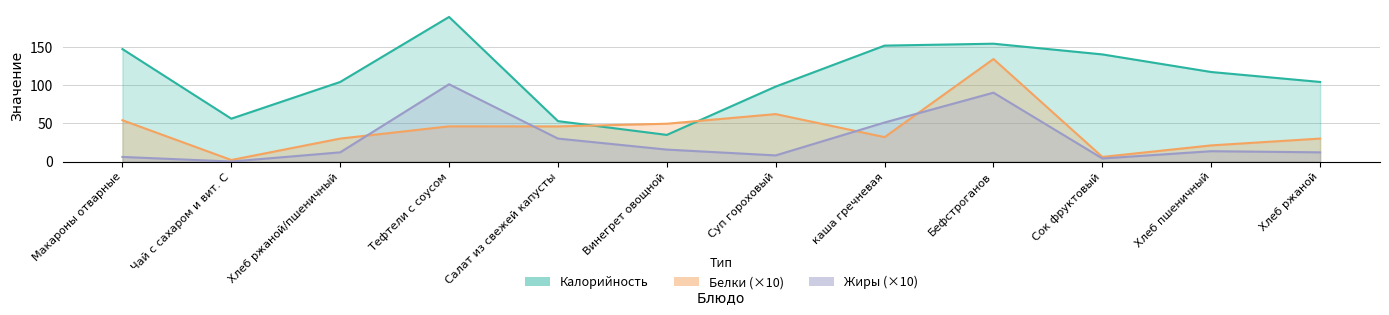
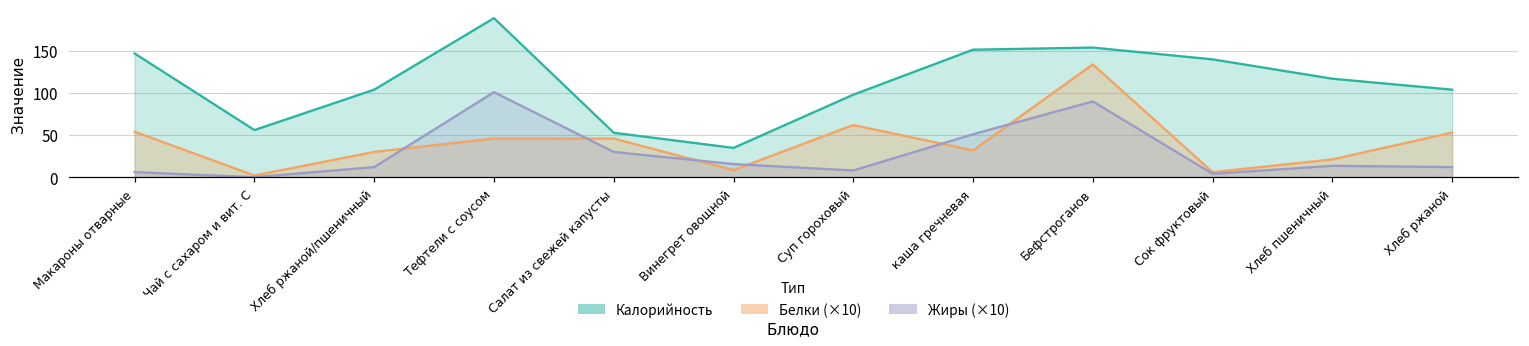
Белки (×10), Винегрет овощной: 50 -> 10
Белки (×10), Хлеб ржаной: 30 -> 50
